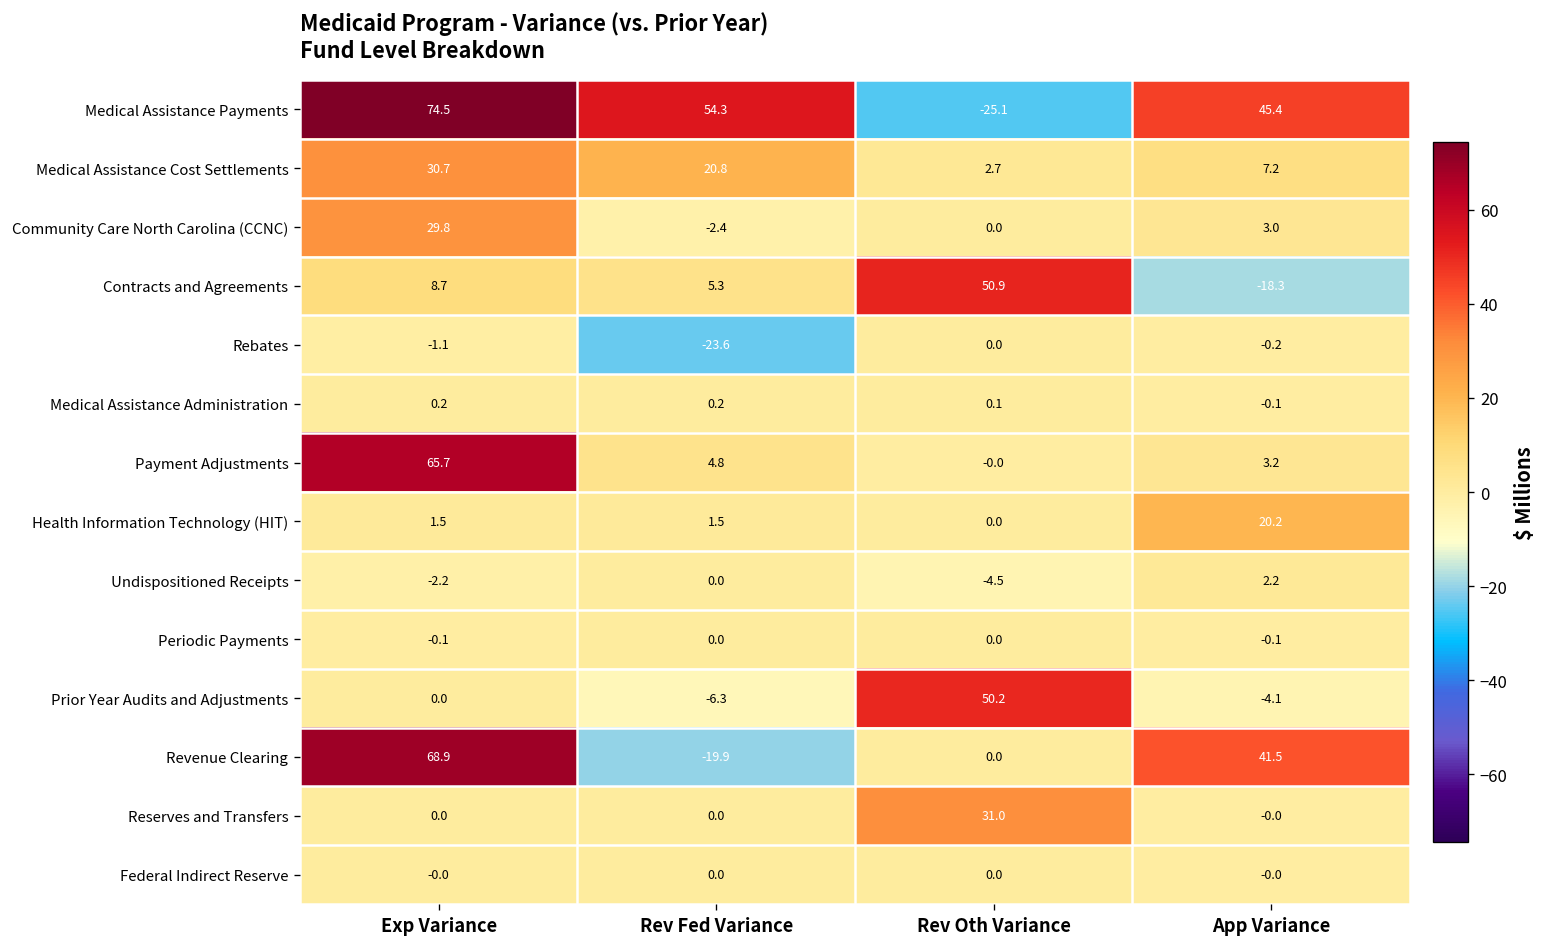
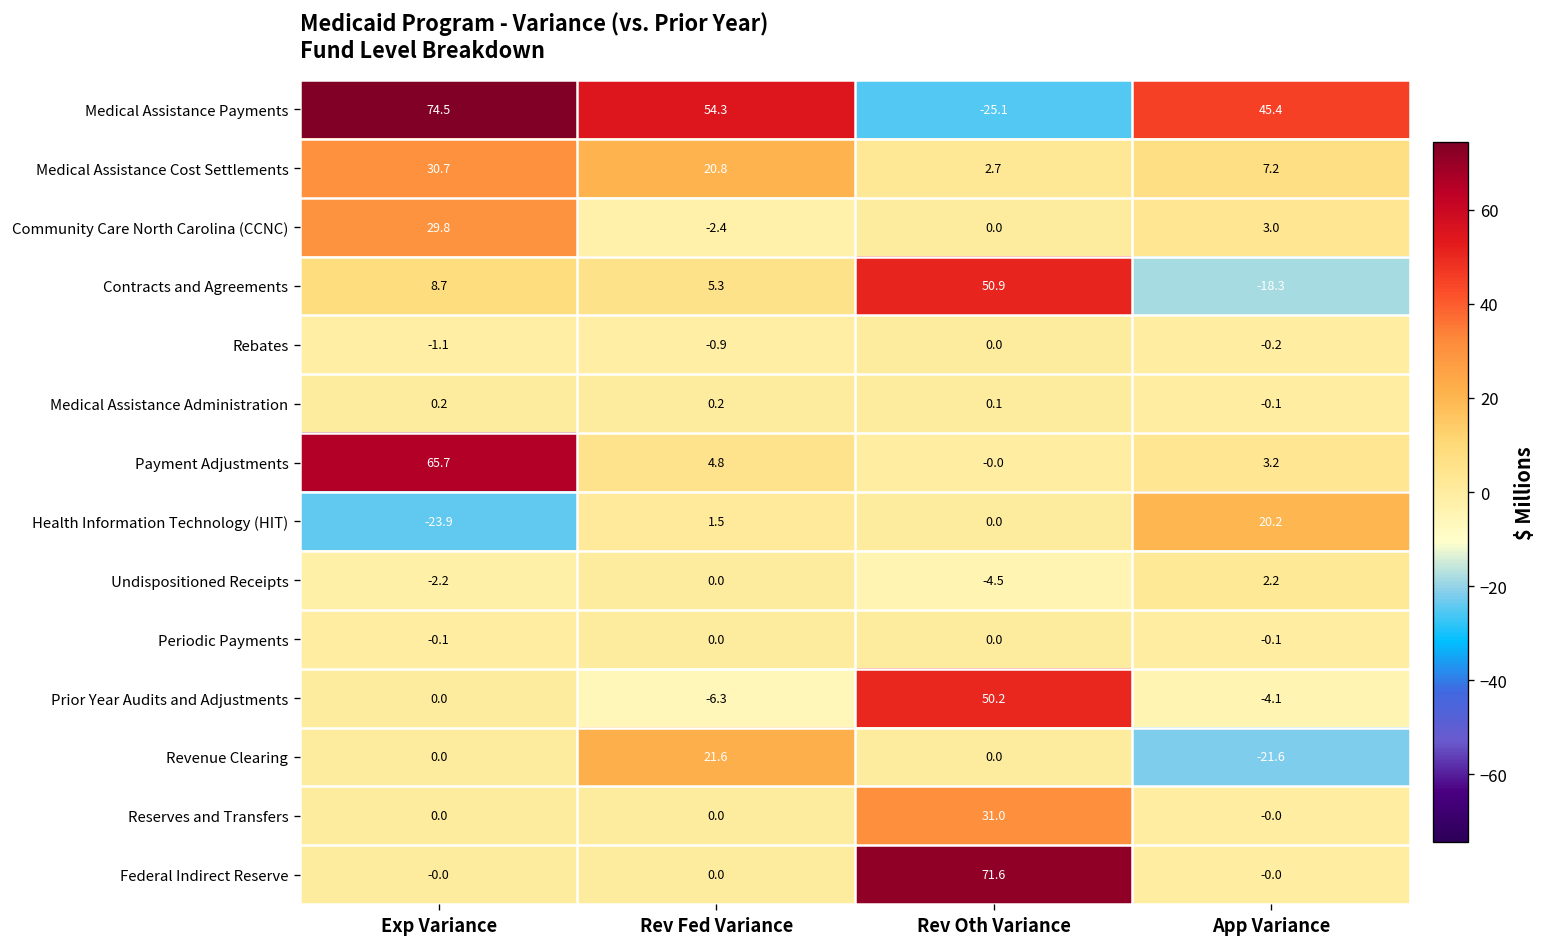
Rebates, Rev Fed Variance: -23.6 -> -0.9
Health Information Technology (HIT), Exp Variance: 1.5 -> -23.9
Revenue Clearing, Exp Variance: 68.9 -> 0.0
Revenue Clearing, Rev Fed Variance: -19.9 -> 21.6
Revenue Clearing, App Variance: 41.5 -> -21.6
Federal Indirect Reserve, Rev Oth Variance: 0.0 -> 71.6
